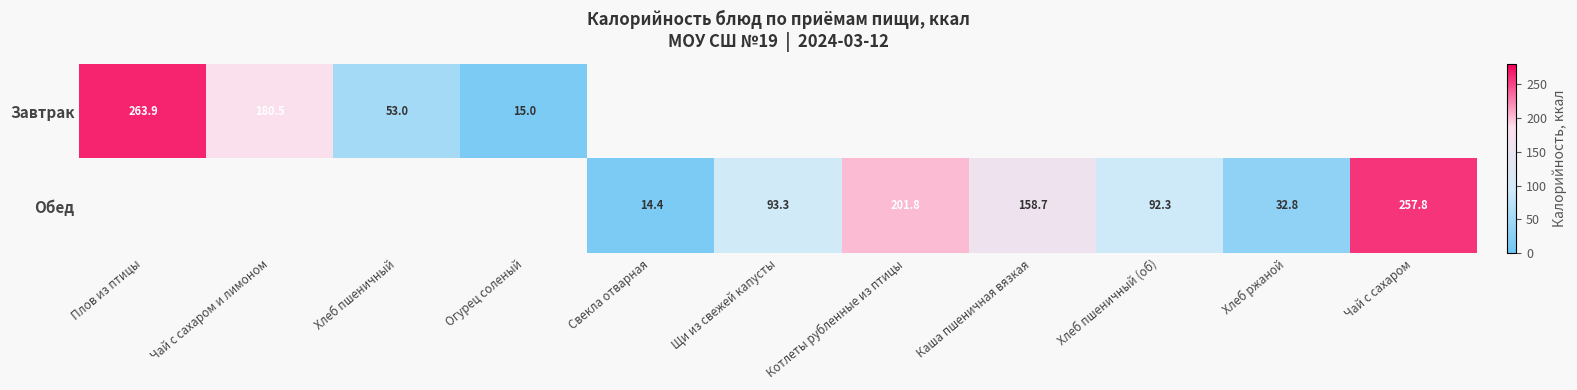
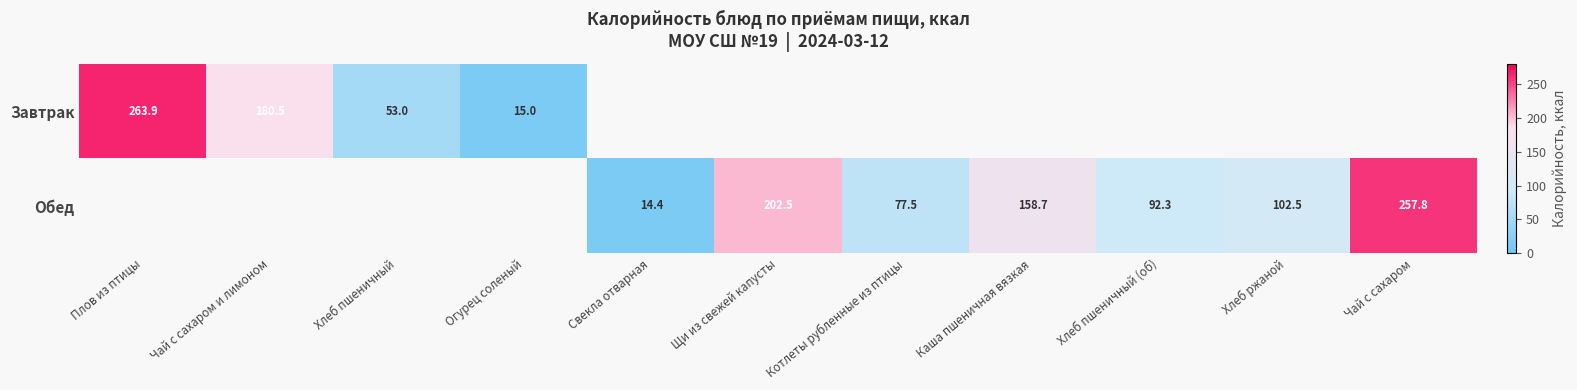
Обед, Щи из свежей капусты: 93.3 -> 202.5
Обед, Котлеты рубленные из птицы: 201.8 -> 77.5
Обед, Хлеб ржаной: 32.8 -> 102.5
